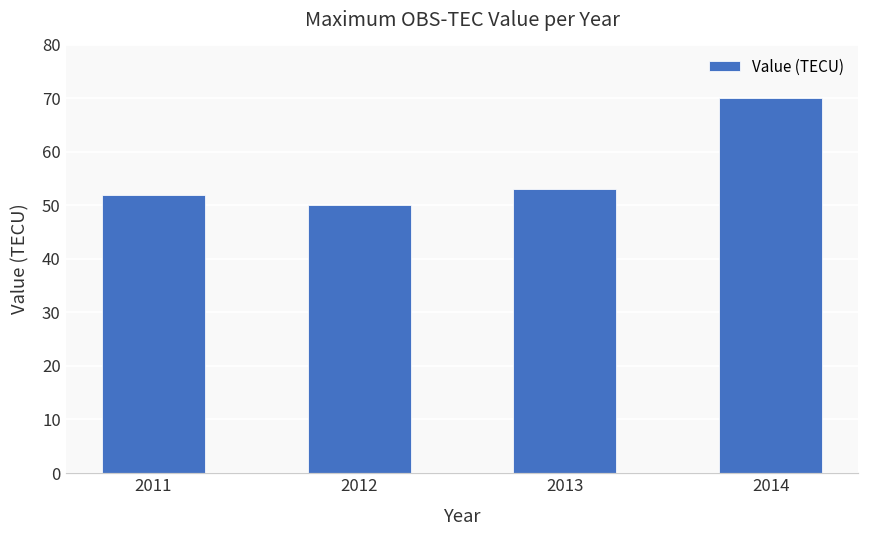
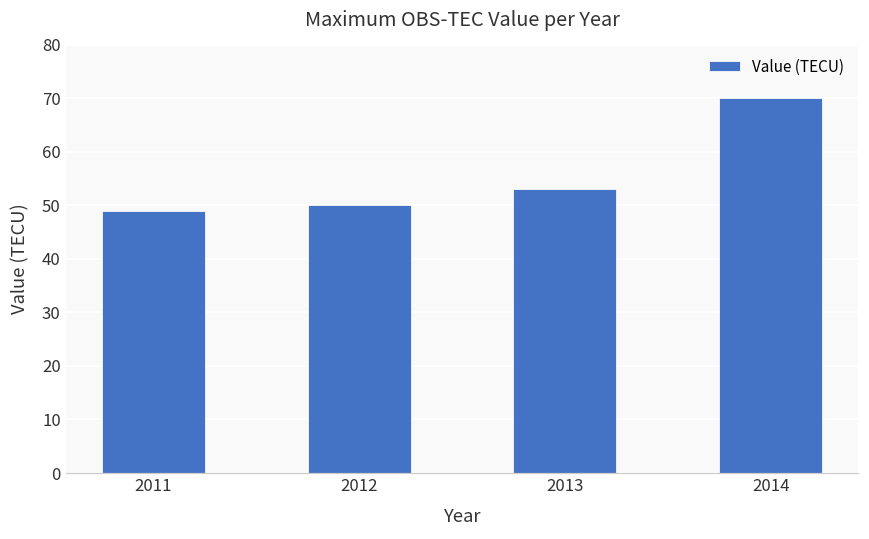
2011: 52 -> 49
